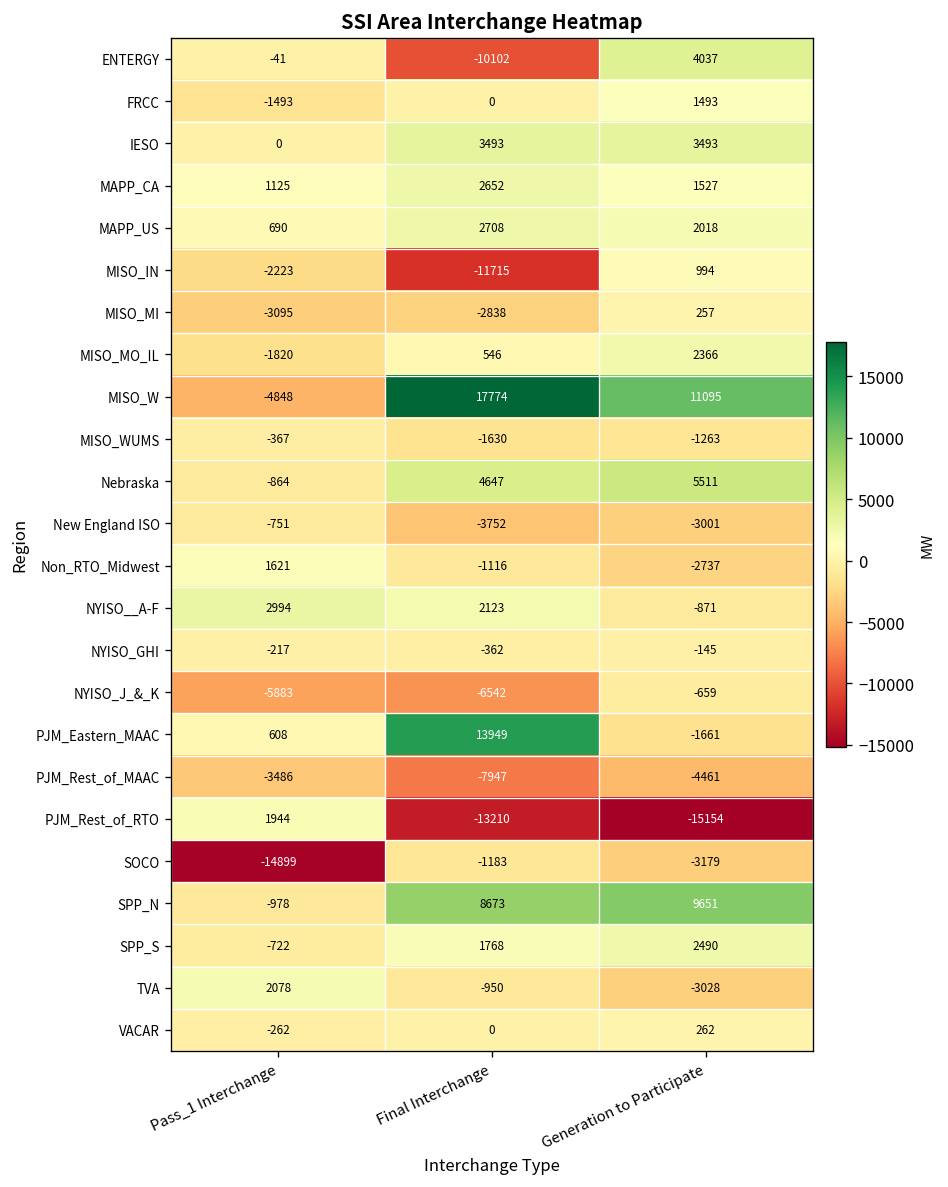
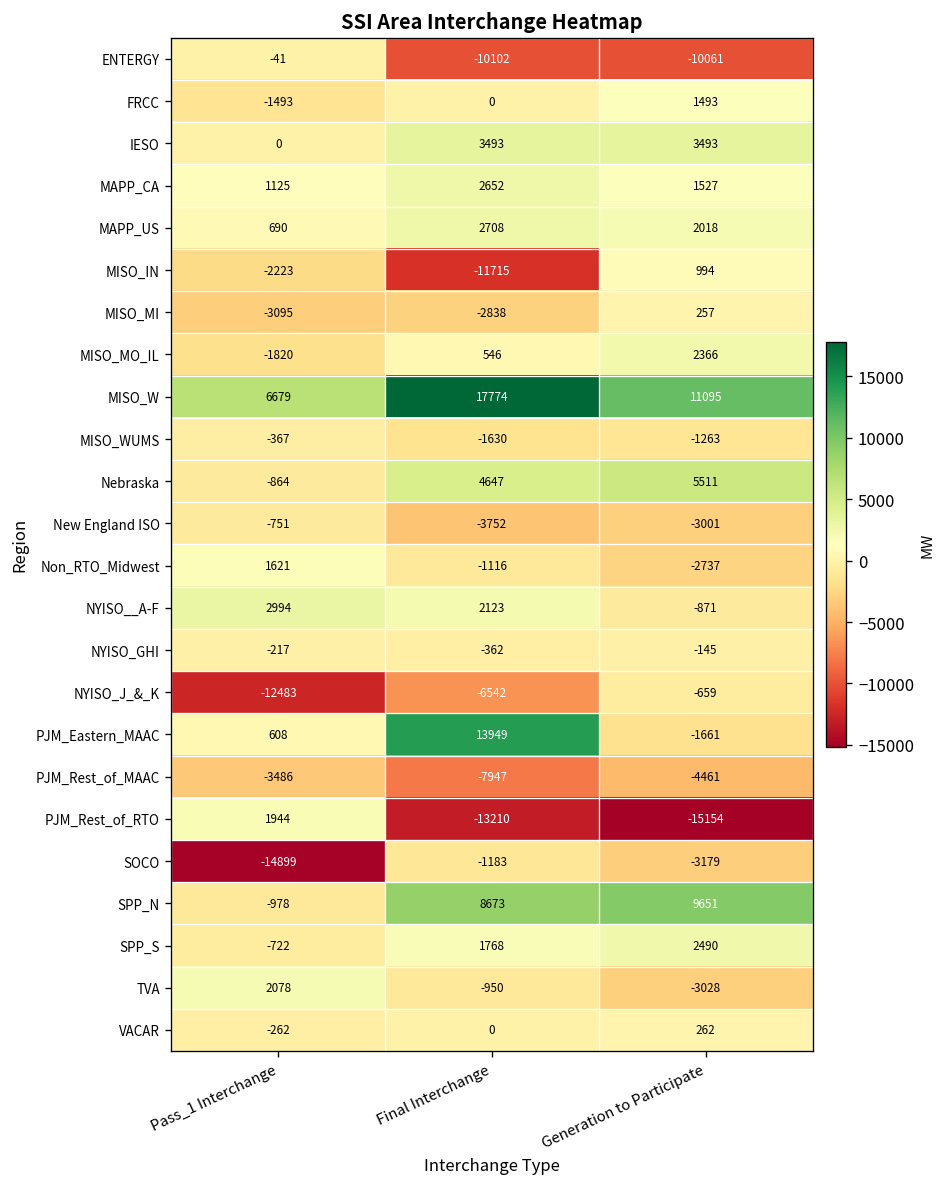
ENTERGY, Generation to Participate: 4037 -> -10061
MISO_W, Pass_1 Interchange: -4848 -> 6679
NYISO_J_&_K, Pass_1 Interchange: -5883 -> -12483
